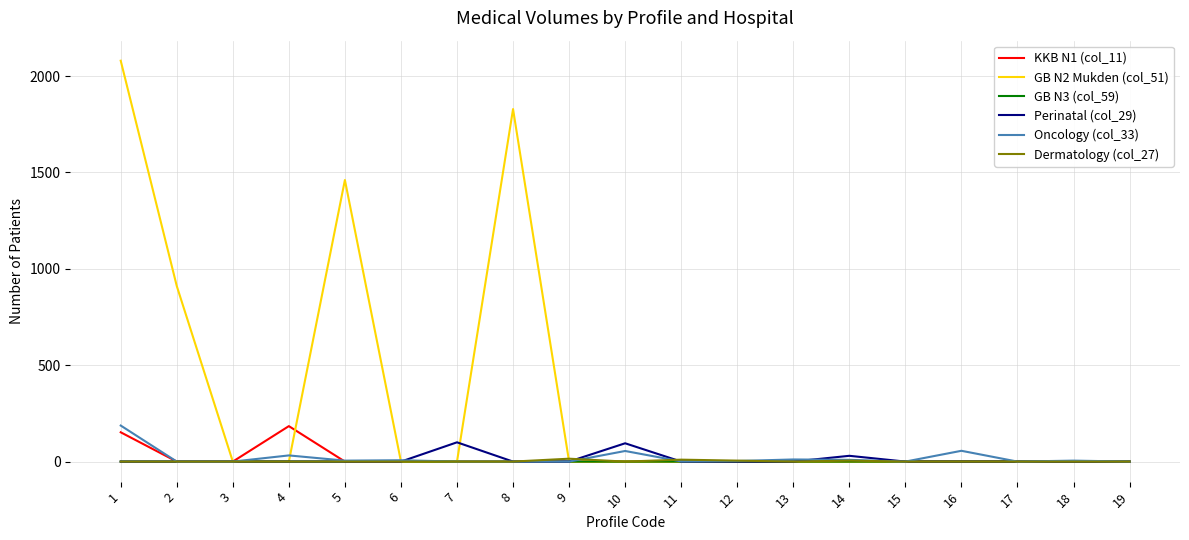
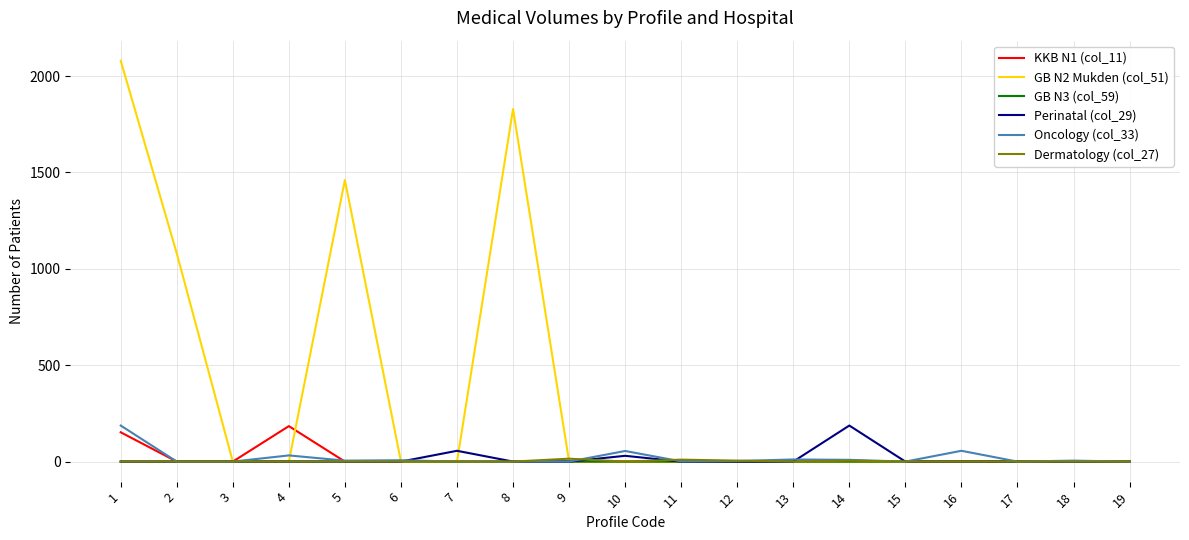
GB N2 Mukden (col_51), 2: 910 -> 1080
Perinatal (col_29), 7: 100 -> 60
Perinatal (col_29), 10: 100 -> 30
Perinatal (col_29), 14: 30 -> 190
